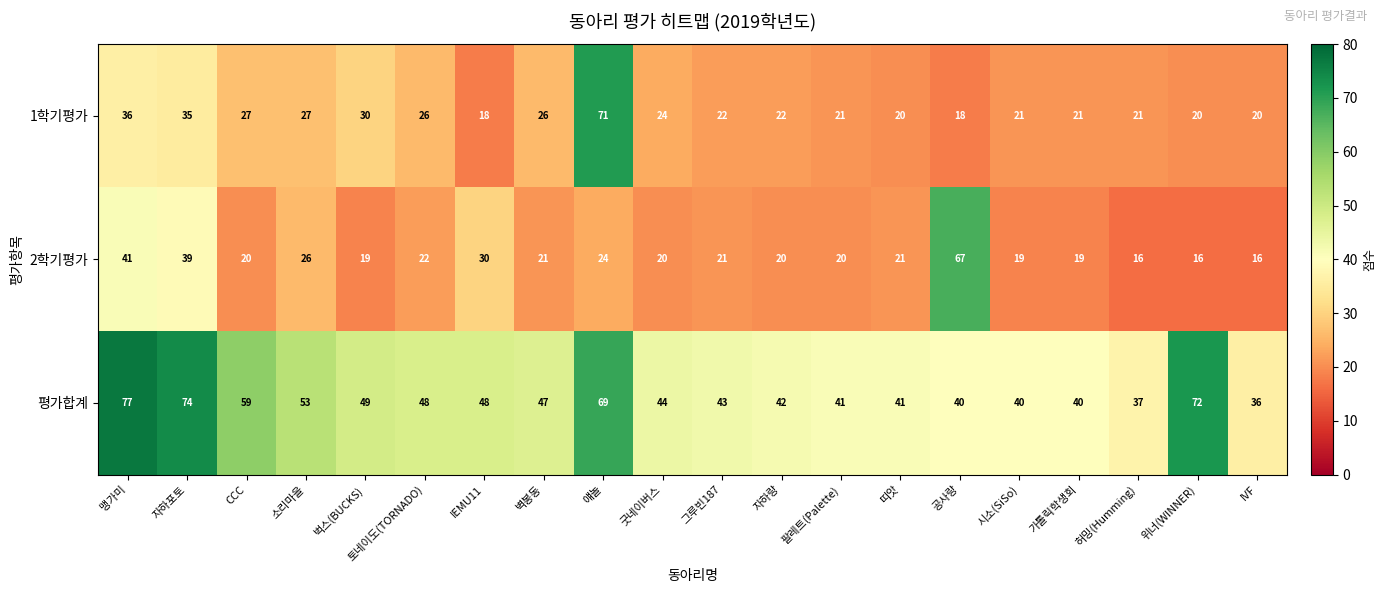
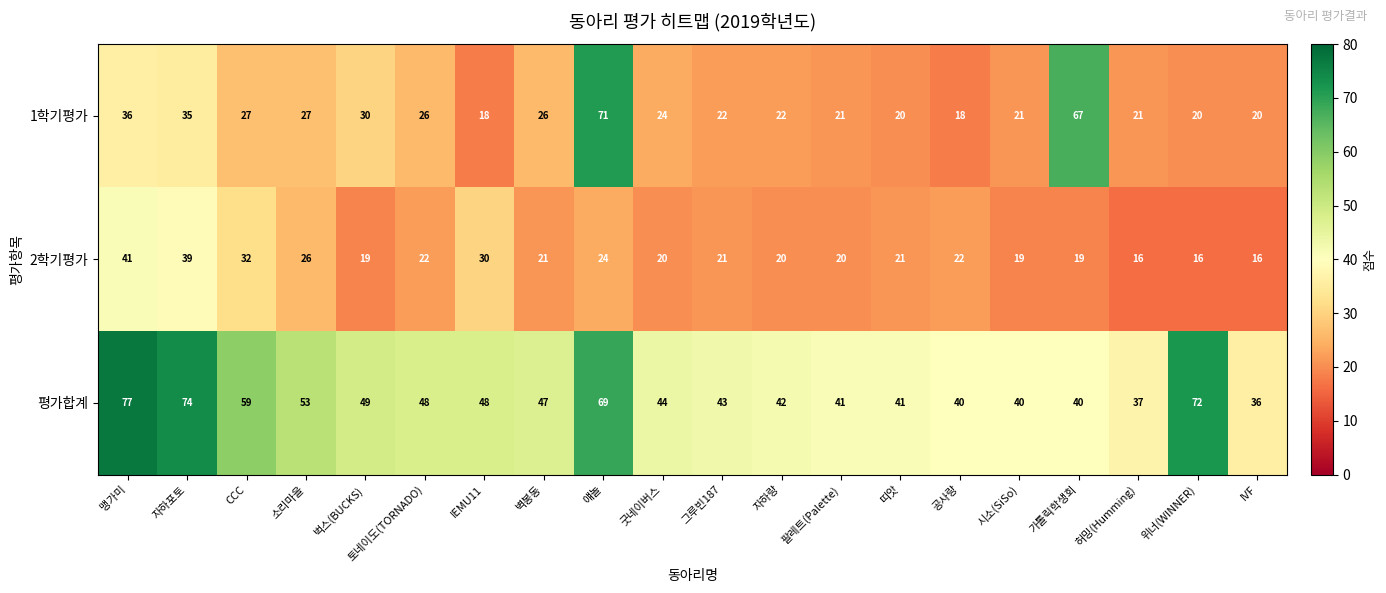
1학기평가, 가톨릭학생회: 21 -> 67
2학기평가, CCC: 20 -> 32
2학기평가, 공사랑: 67 -> 22
